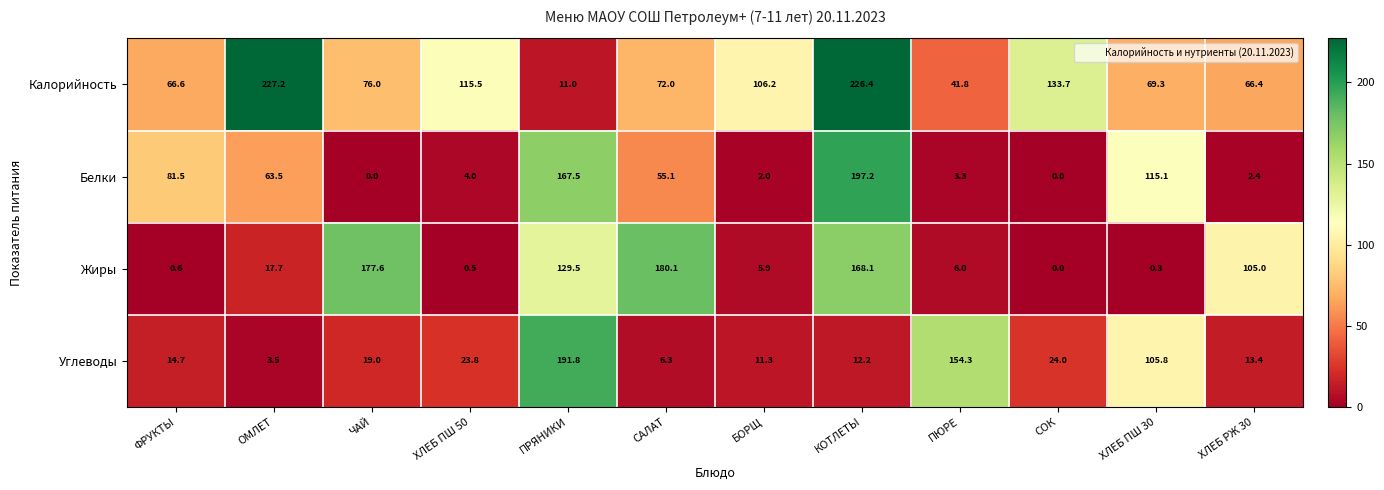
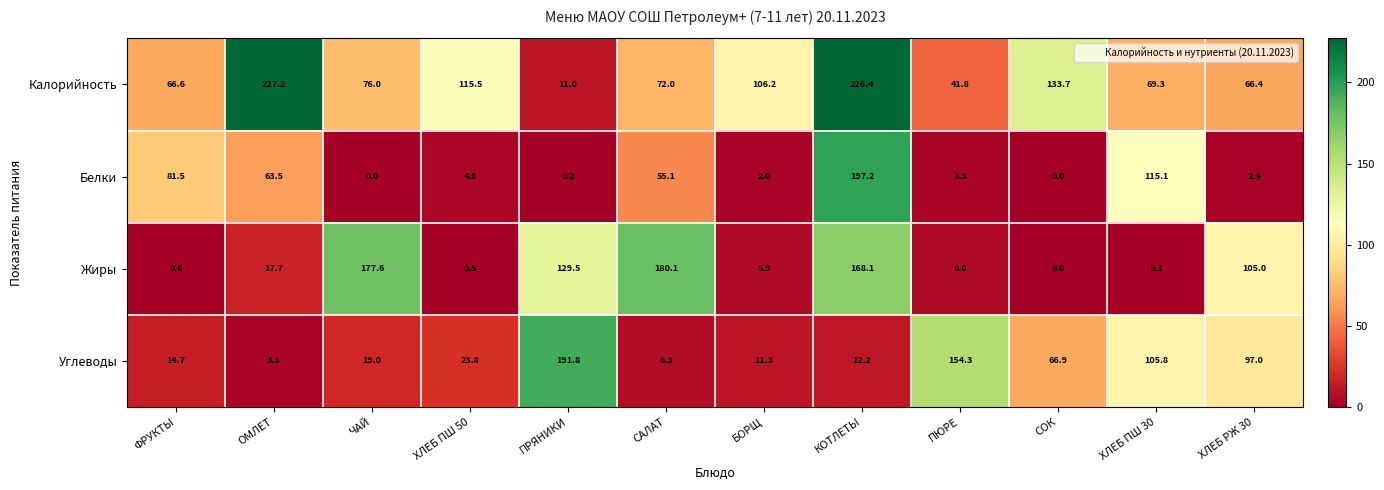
Белки, ПРЯНИКИ: 167.5 -> 0.2
Углеводы, СОК: 24.0 -> 66.9
Углеводы, ХЛЕБ РЖ 30: 13.4 -> 97.0
